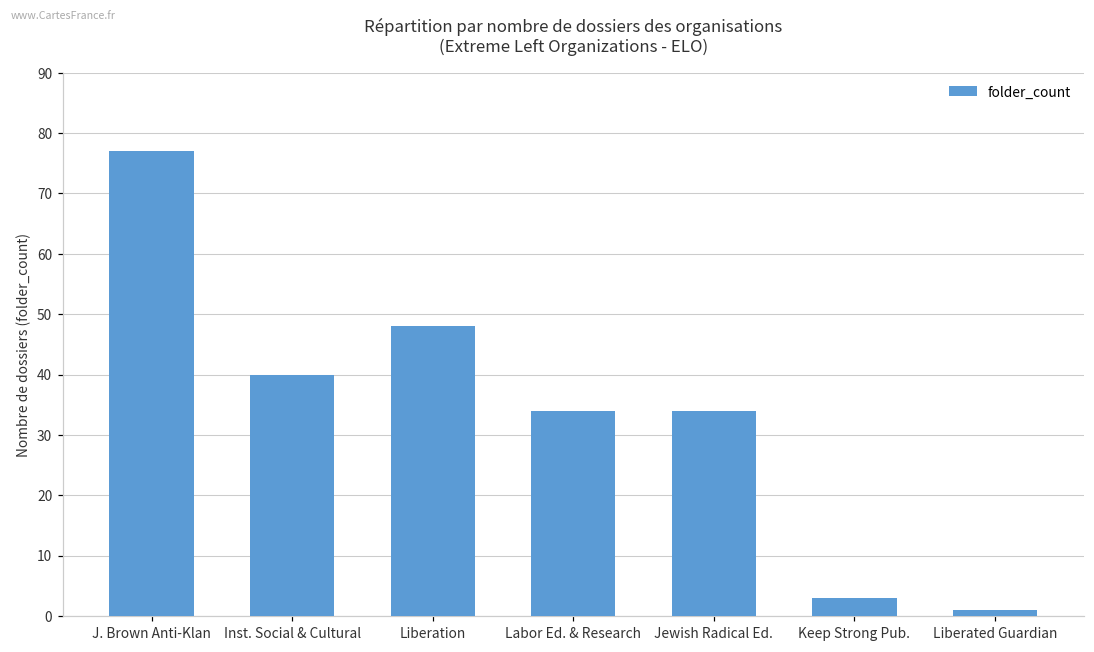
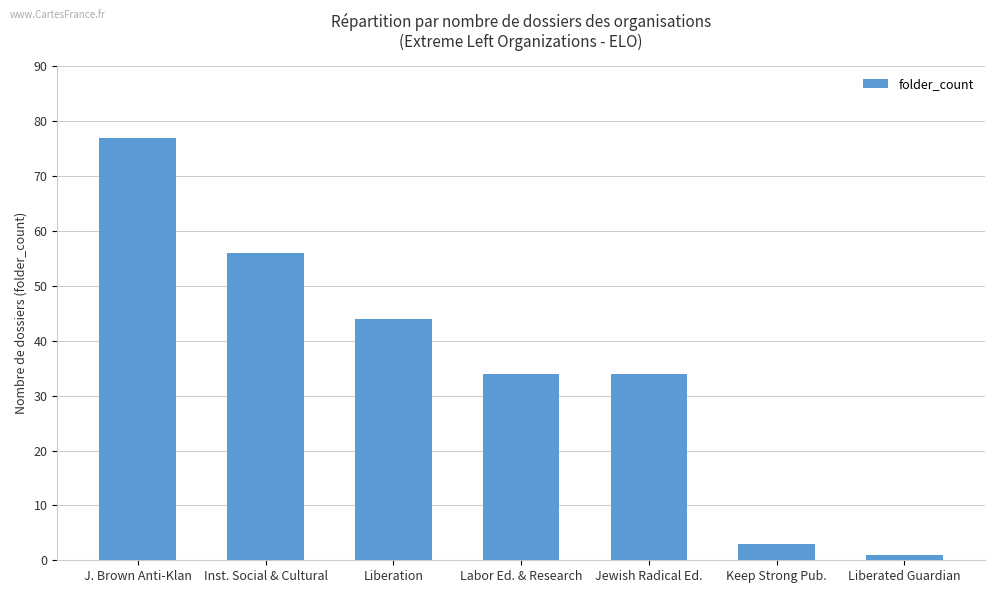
Inst. Social & Cultural: 40 -> 56
Liberation: 48 -> 44
